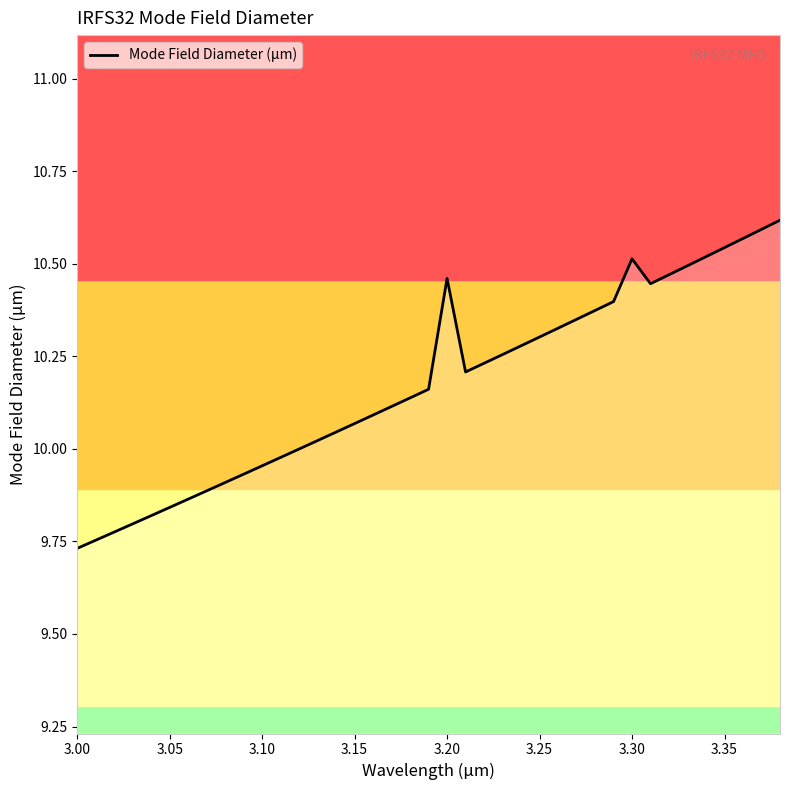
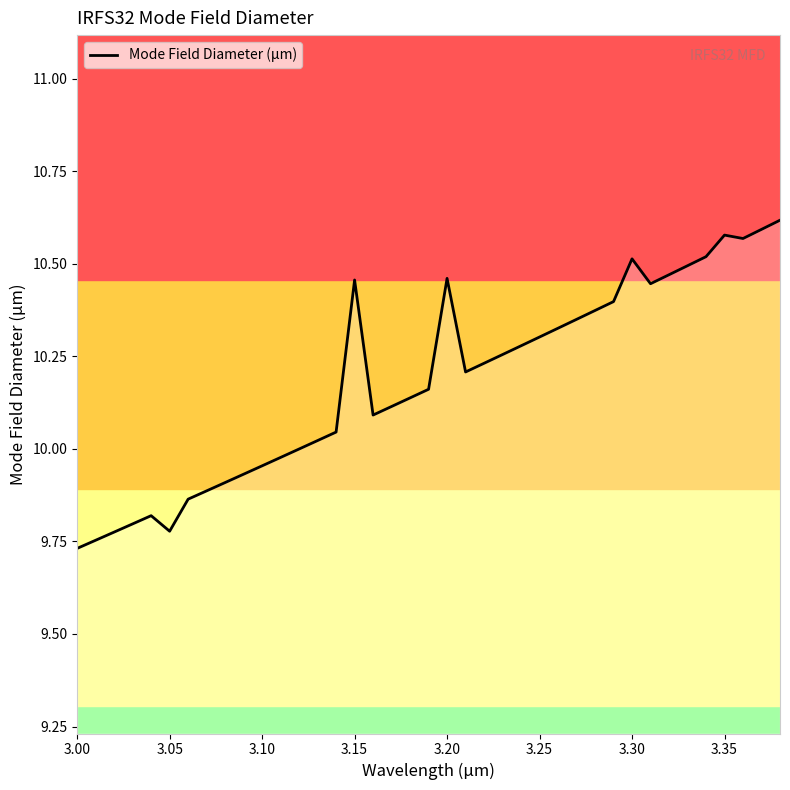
3.05: 9.84 -> 9.78
3.15: 10.07 -> 10.46
3.35: 10.54 -> 10.58
